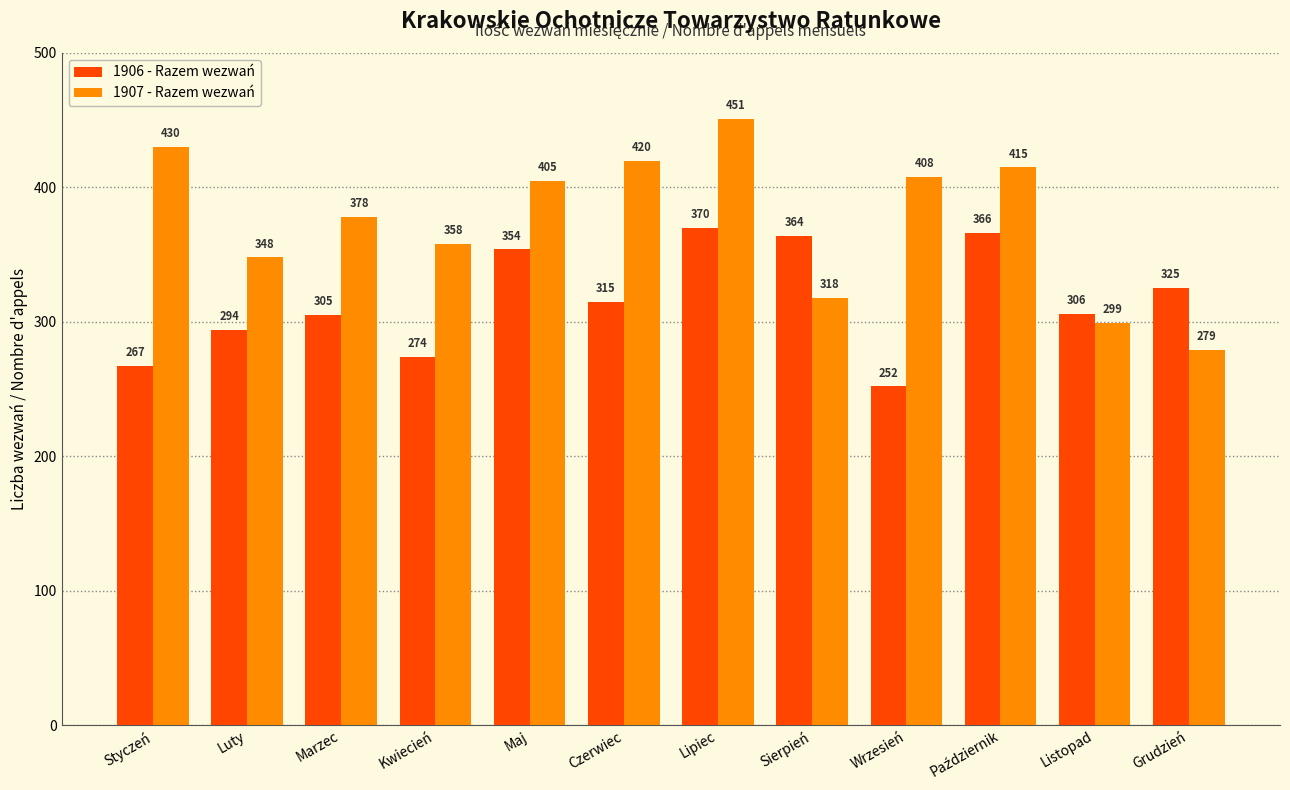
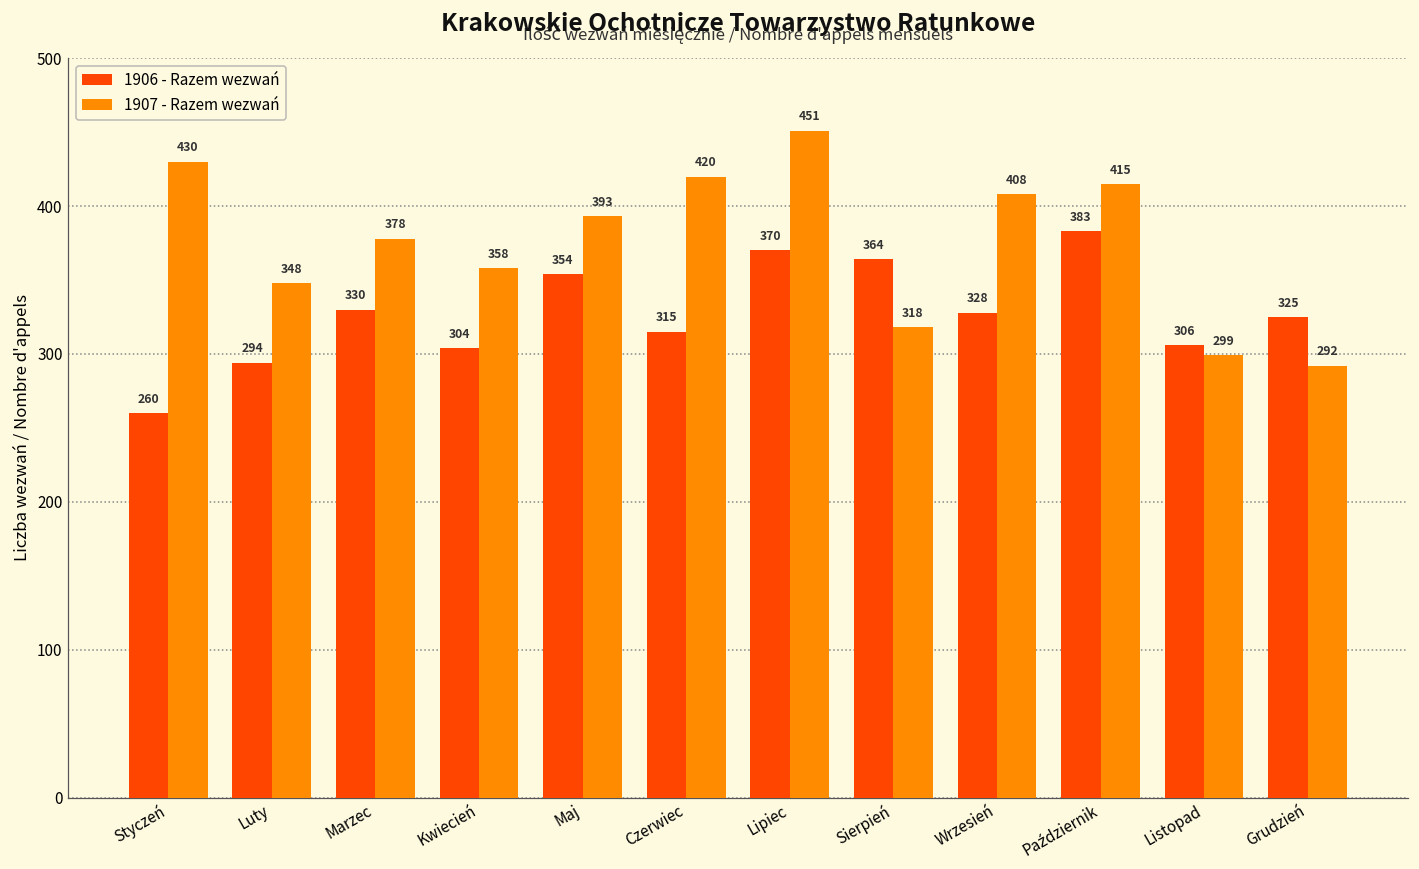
1906 - Razem wezwań, Styczeń: 267 -> 260
1906 - Razem wezwań, Marzec: 305 -> 330
1906 - Razem wezwań, Kwiecień: 274 -> 304
1907 - Razem wezwań, Maj: 405 -> 393
1906 - Razem wezwań, Wrzesień: 252 -> 328
1906 - Razem wezwań, Październik: 366 -> 383
1907 - Razem wezwań, Grudzień: 279 -> 292
